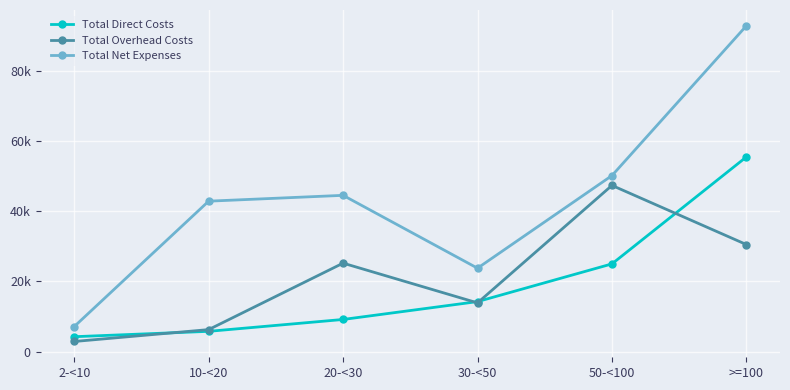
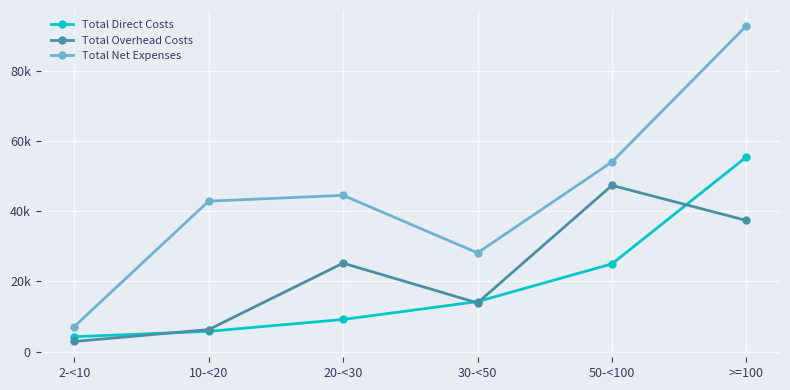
Total Net Expenses, 30-<50: 24000 -> 28000
Total Net Expenses, 50-<100: 50000 -> 54000
Total Overhead Costs, >=100: 30000 -> 37000
